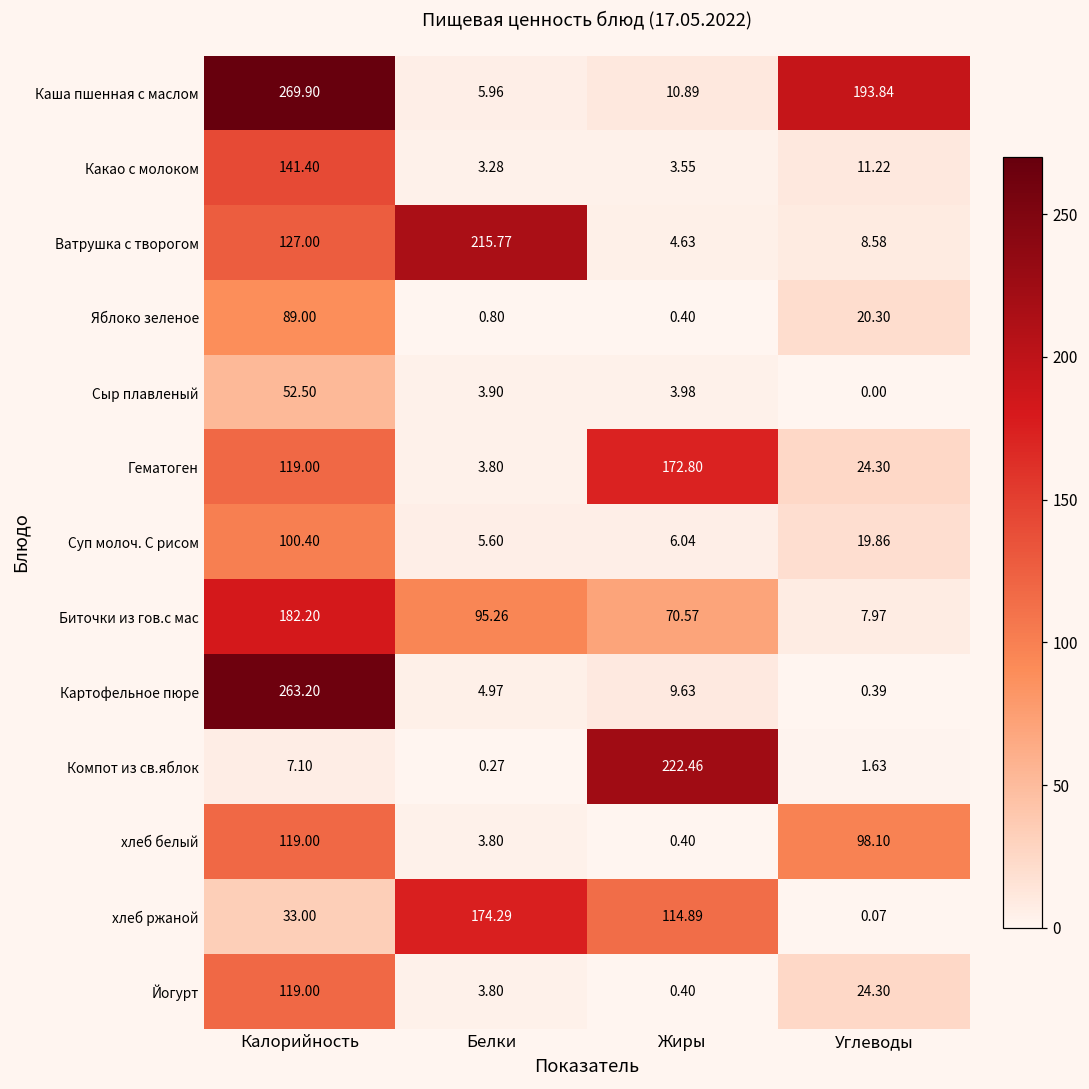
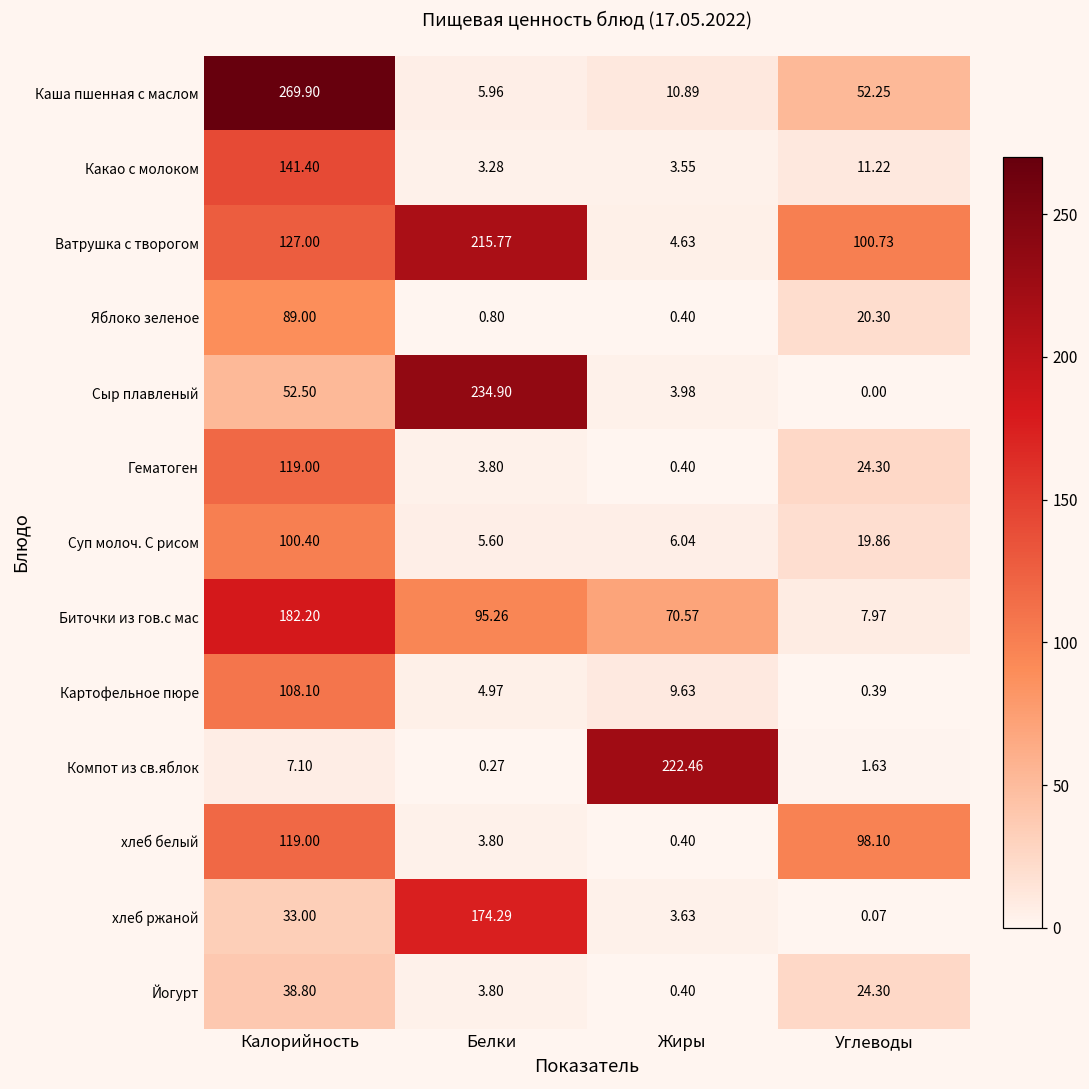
Каша пшенная с маслом, Углеводы: 193.84 -> 52.25
Ватрушка с творогом, Углеводы: 8.58 -> 100.73
Сыр плавленый, Белки: 3.90 -> 234.90
Гематоген, Жиры: 172.80 -> 0.40
Картофельное пюре, Калорийность: 263.20 -> 108.10
хлеб ржаной, Жиры: 114.89 -> 3.63
Йогурт, Калорийность: 119.00 -> 38.80
